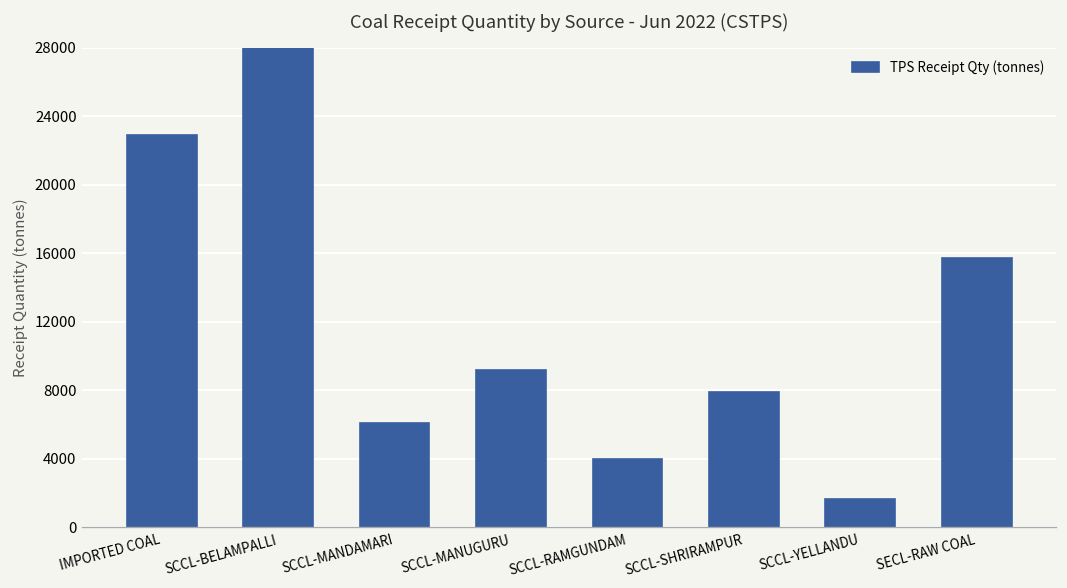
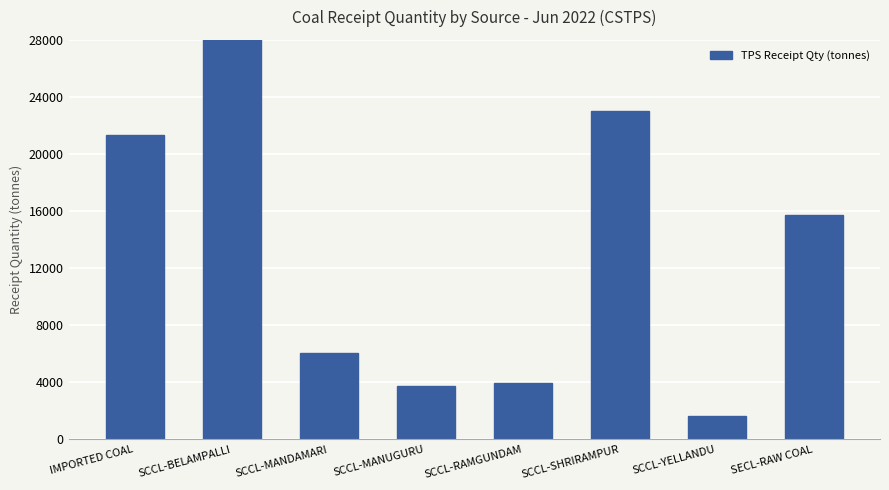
IMPORTED COAL: 22900 -> 21300
SCCL-MANUGURU: 9200 -> 3700
SCCL-SHRIRAMPUR: 7900 -> 23000
